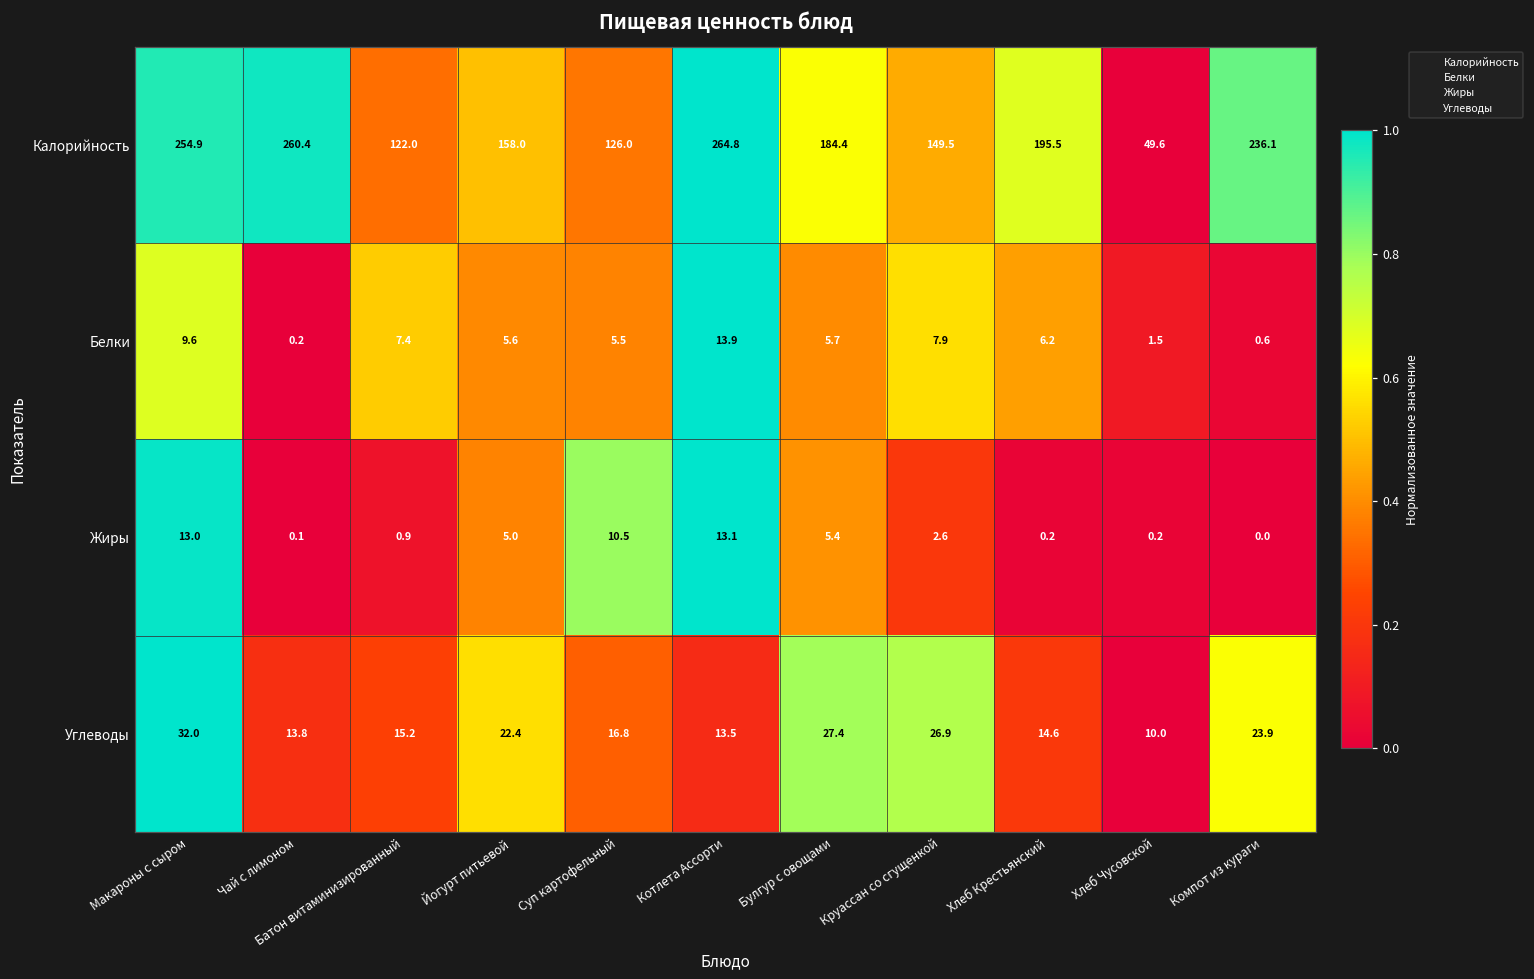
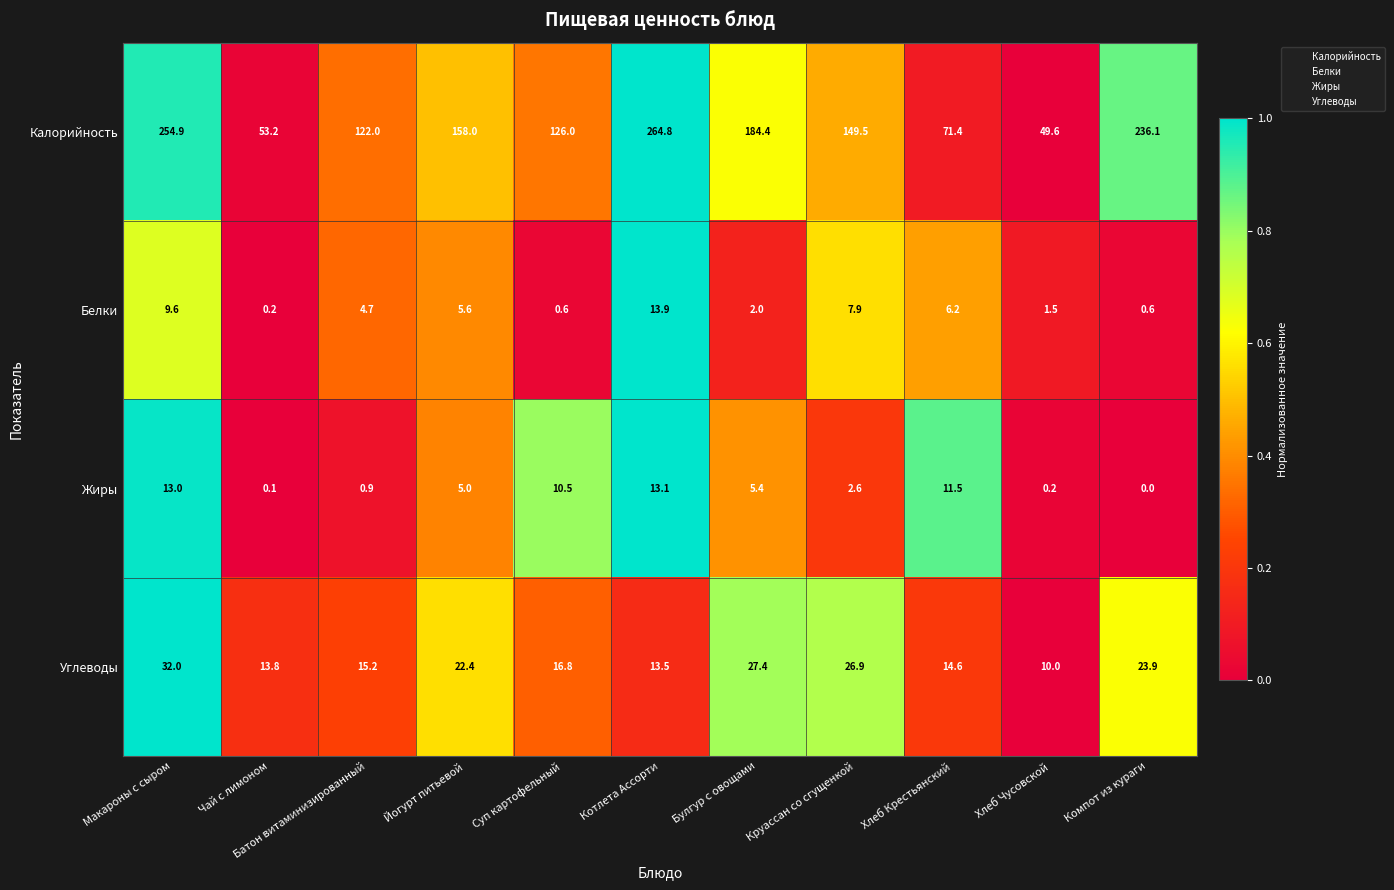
Калорийность, Чай с лимоном: 260.4 -> 53.2
Калорийность, Хлеб Крестьянский: 195.5 -> 71.4
Белки, Батон витаминизированный: 7.4 -> 4.7
Белки, Суп картофельный: 5.5 -> 0.6
Белки, Булгур с овощами: 5.7 -> 2.0
Жиры, Хлеб Крестьянский: 0.2 -> 11.5
